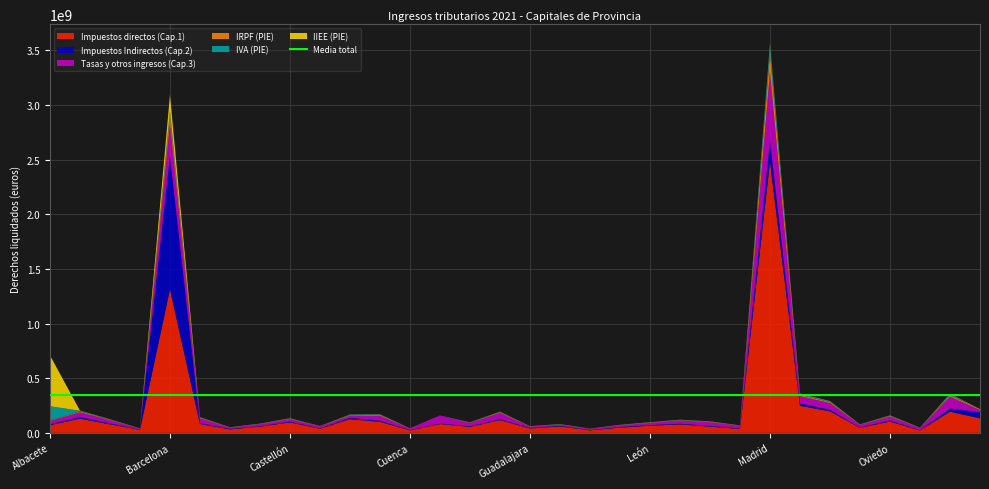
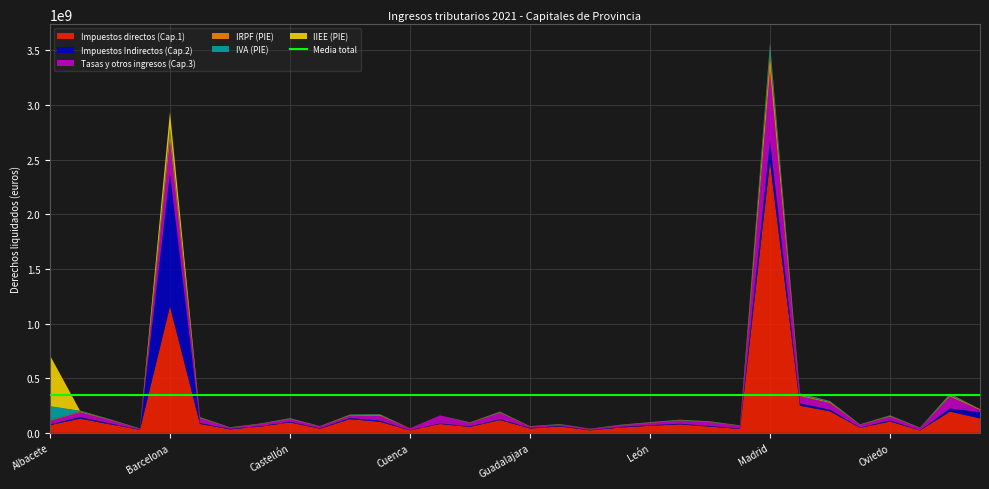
Impuestos directos (Cap.1), Barcelona: 1310000000 -> 1160000000
